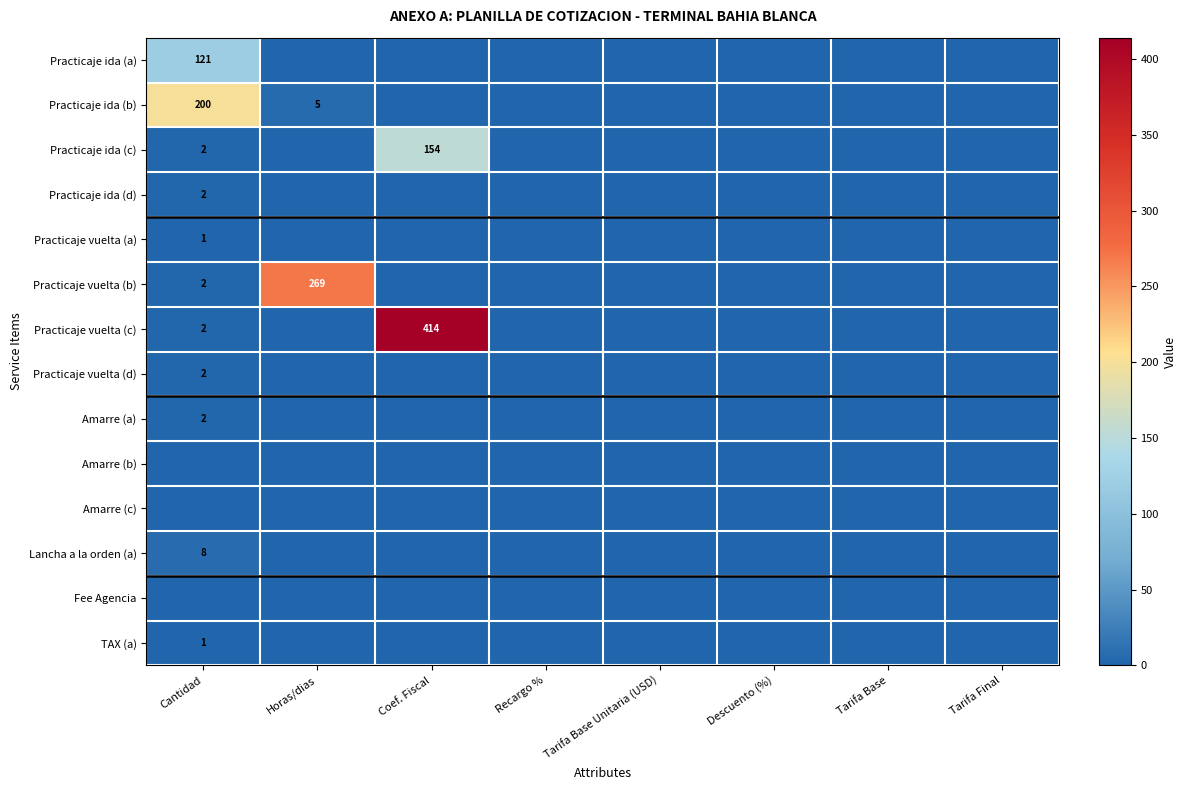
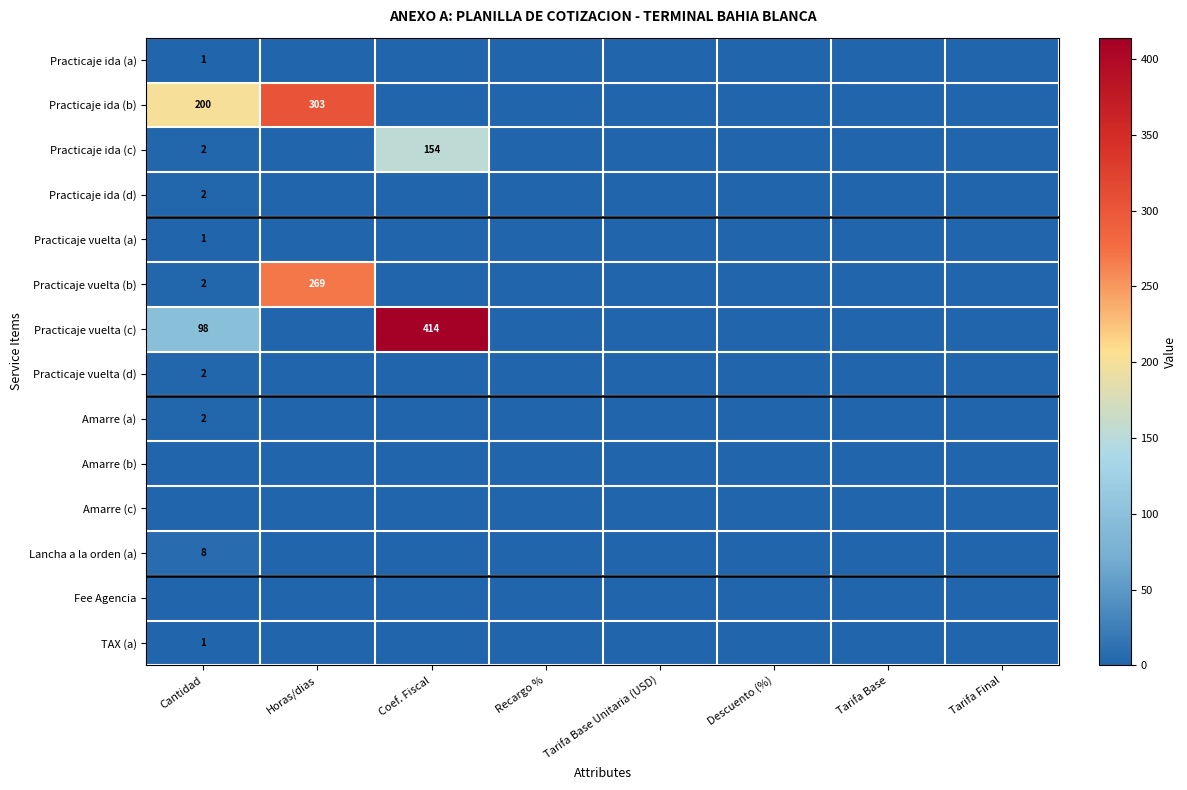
Practicaje ida (a), Cantidad: 121 -> 1
Practicaje ida (b), Horas/dias: 5 -> 303
Practicaje vuelta (c), Cantidad: 2 -> 98
